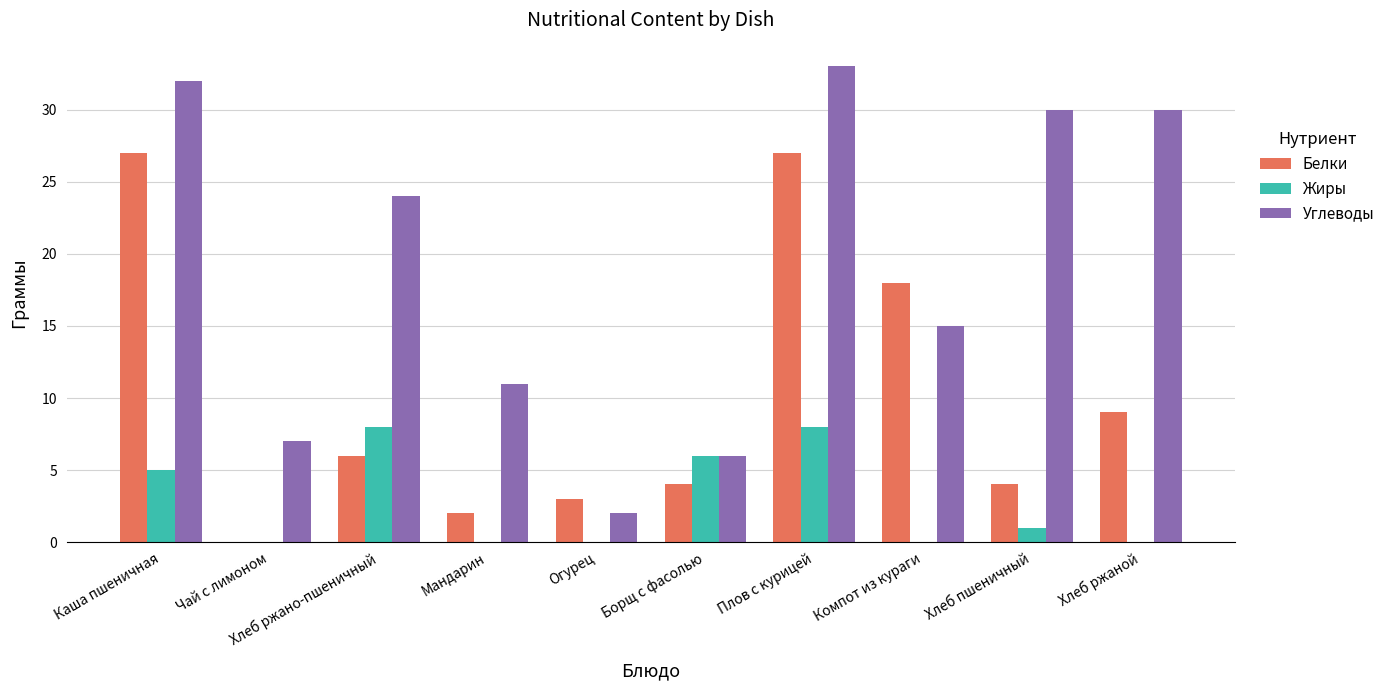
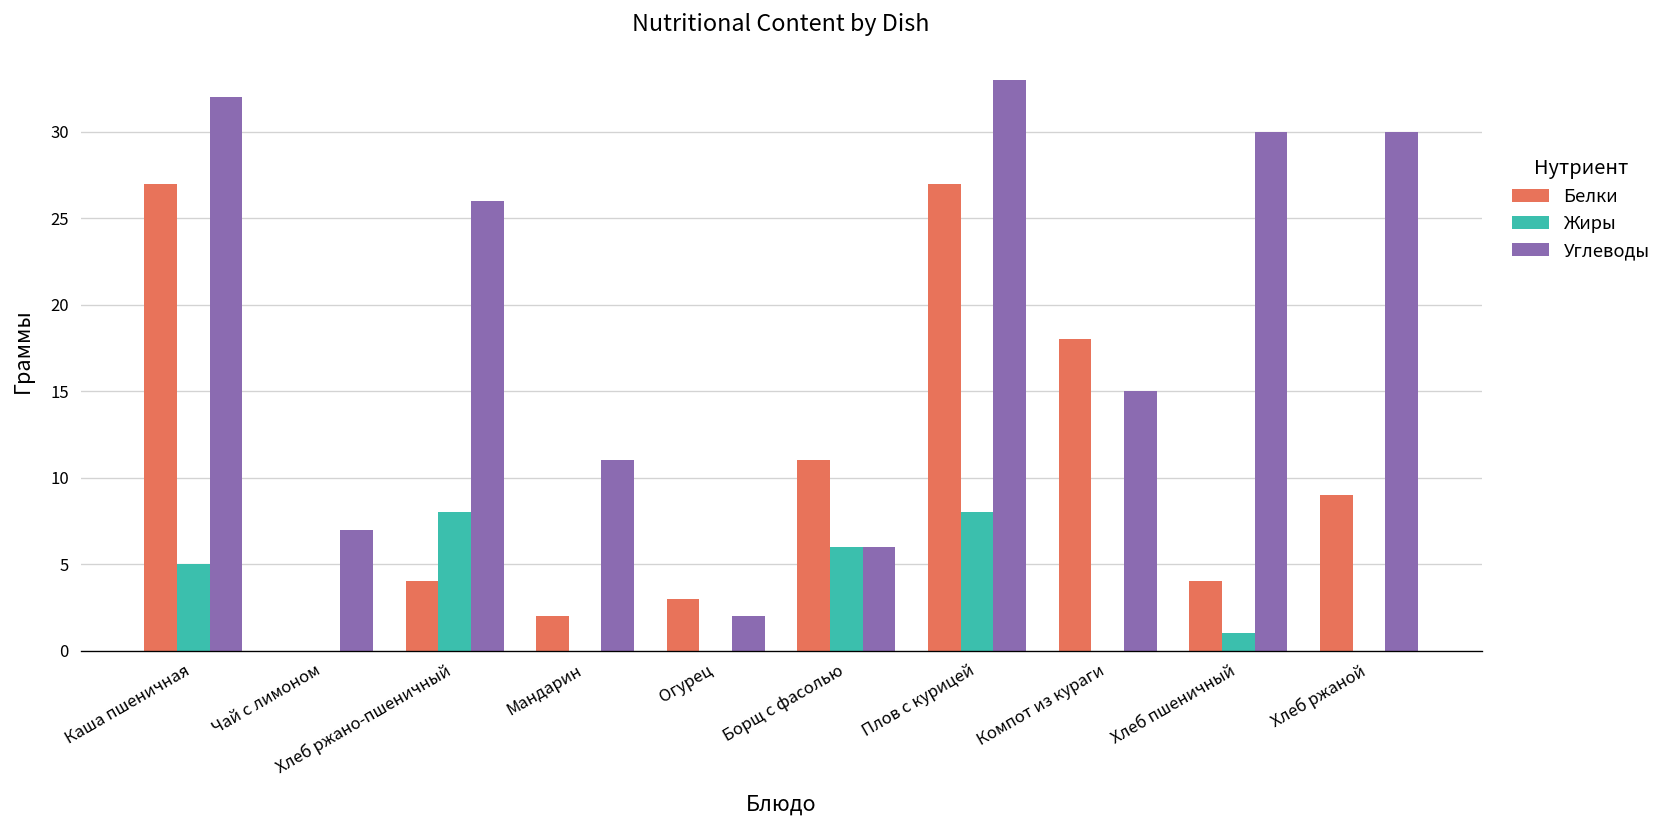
Белки, Хлеб ржано-пшеничный: 6 -> 4
Углеводы, Хлеб ржано-пшеничный: 24 -> 26
Белки, Борщ с фасолью: 4 -> 11
